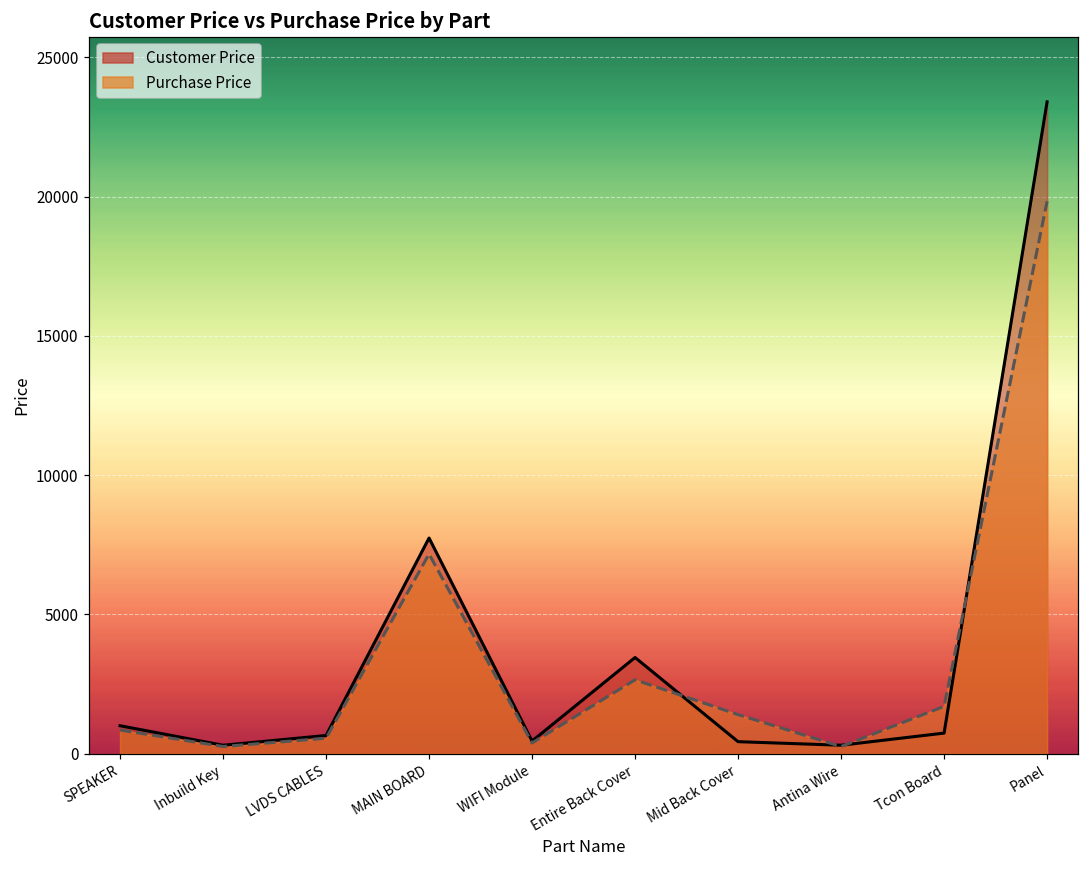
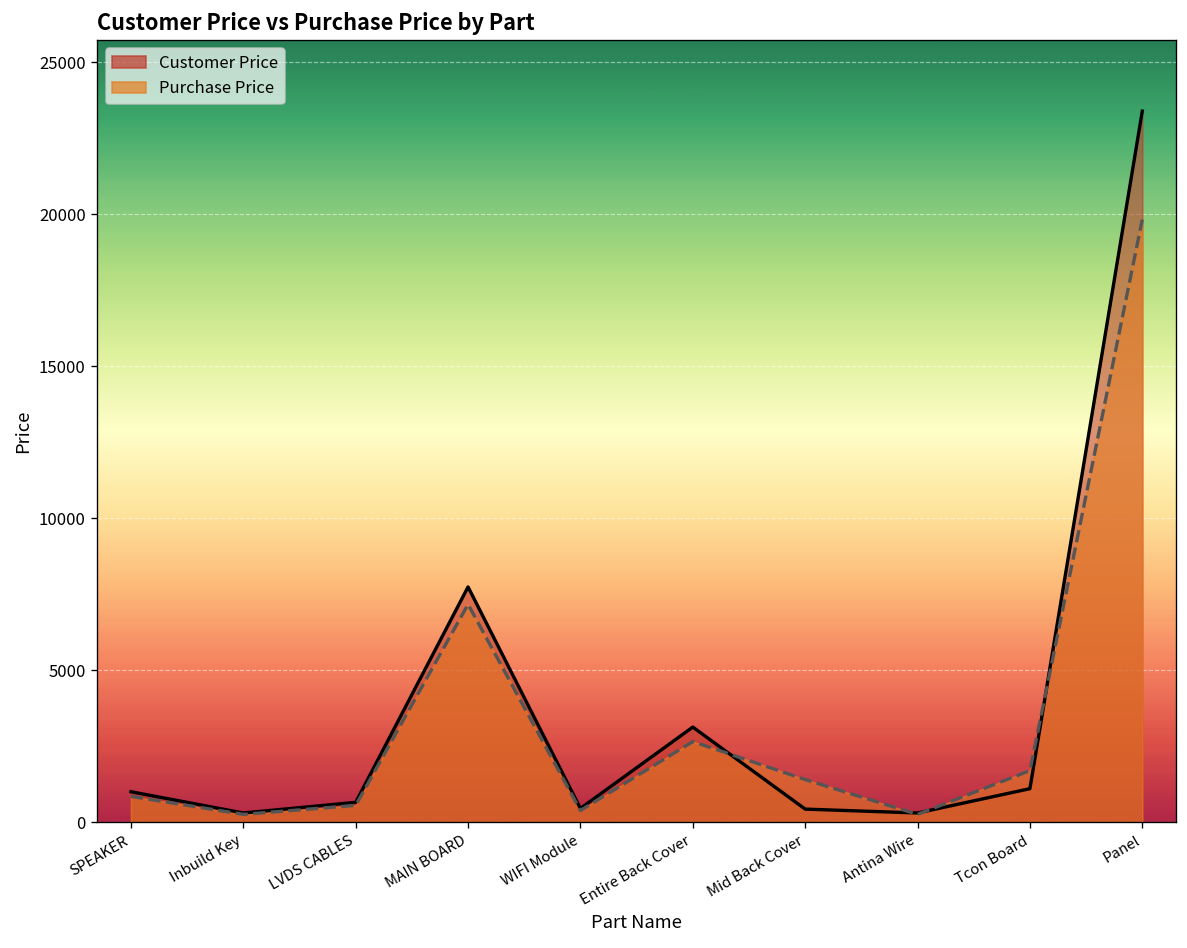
Customer Price, Entire Back Cover: 3500 -> 3100
Customer Price, Tcon Board: 700 -> 1100
